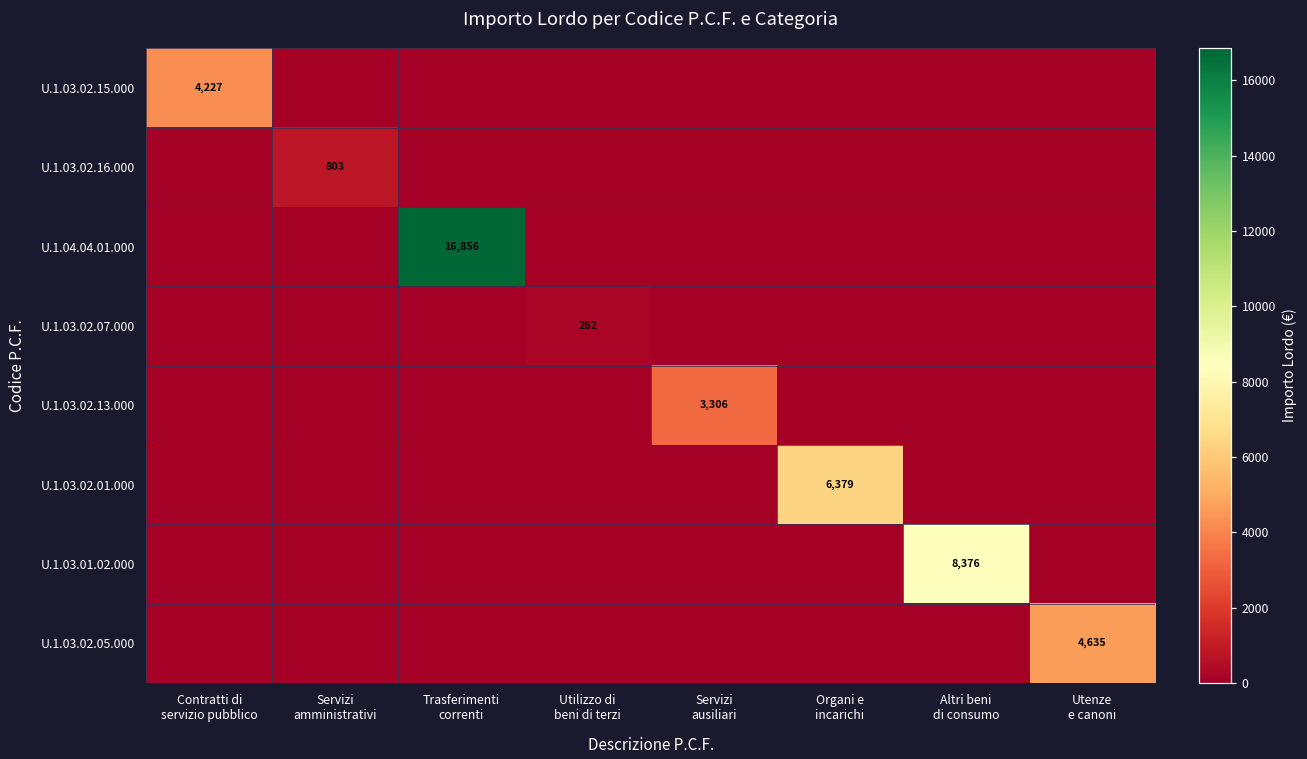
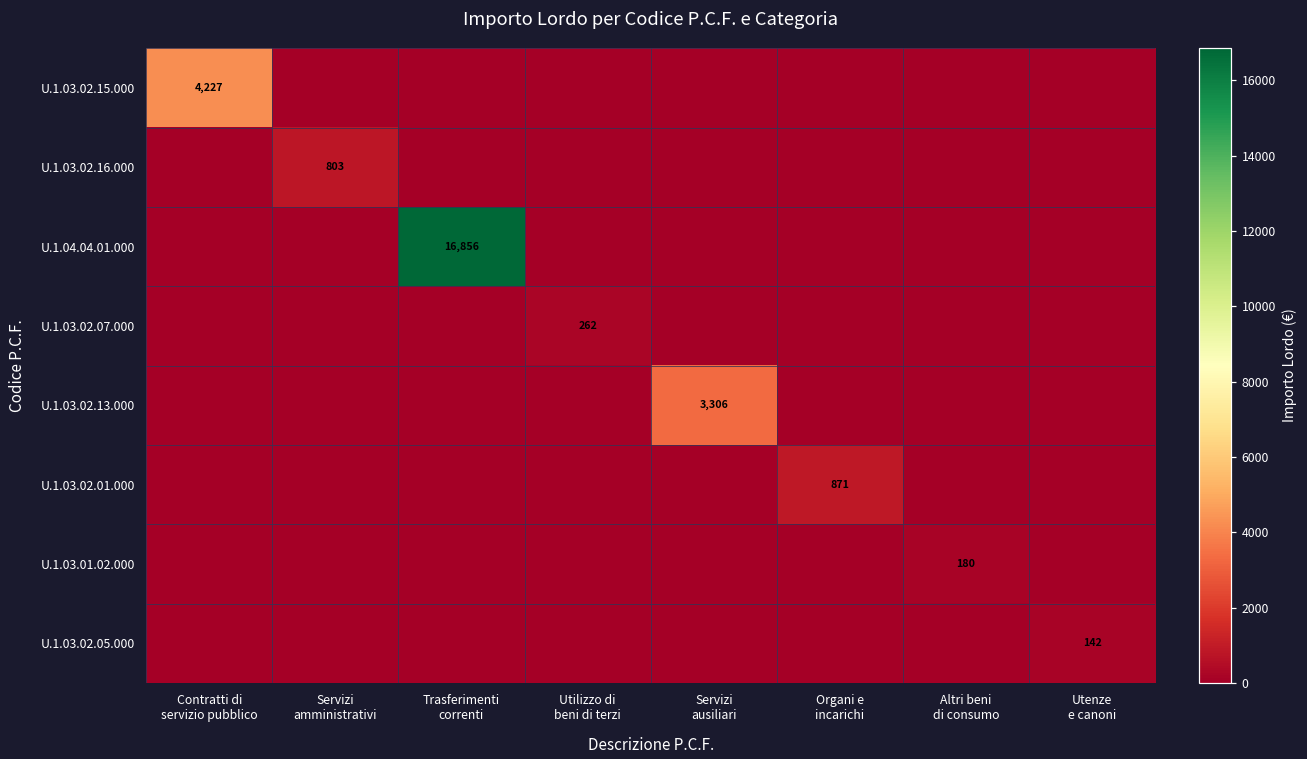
U.1.03.02.01.000, Organi e incarichi: 6,379 -> 871
U.1.03.01.02.000, Altri beni di consumo: 8,376 -> 180
U.1.03.02.05.000, Utenze e canoni: 4,635 -> 142
